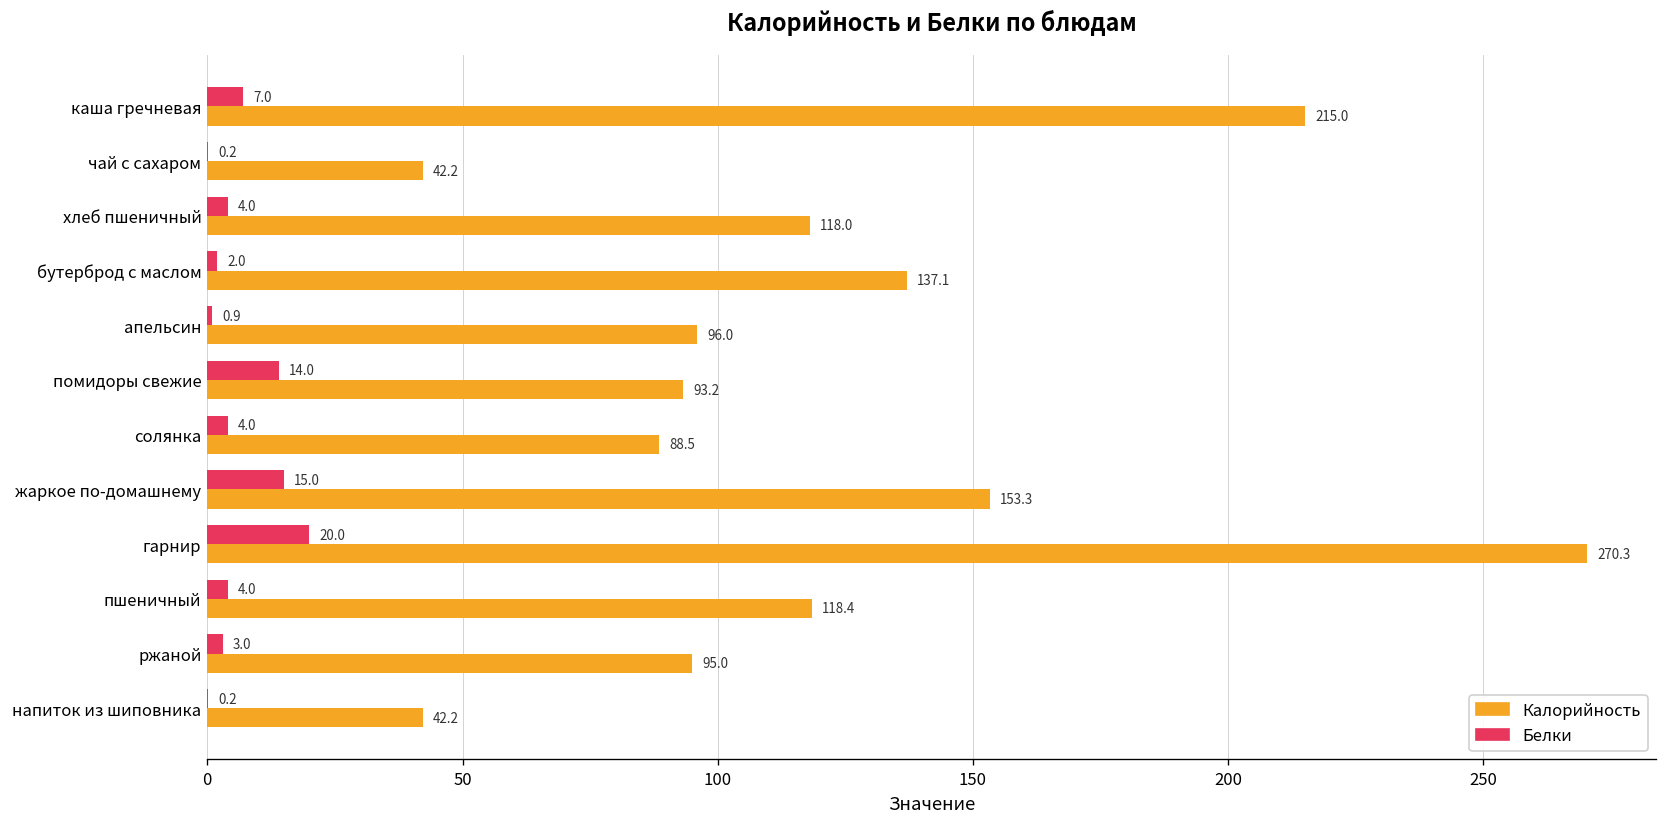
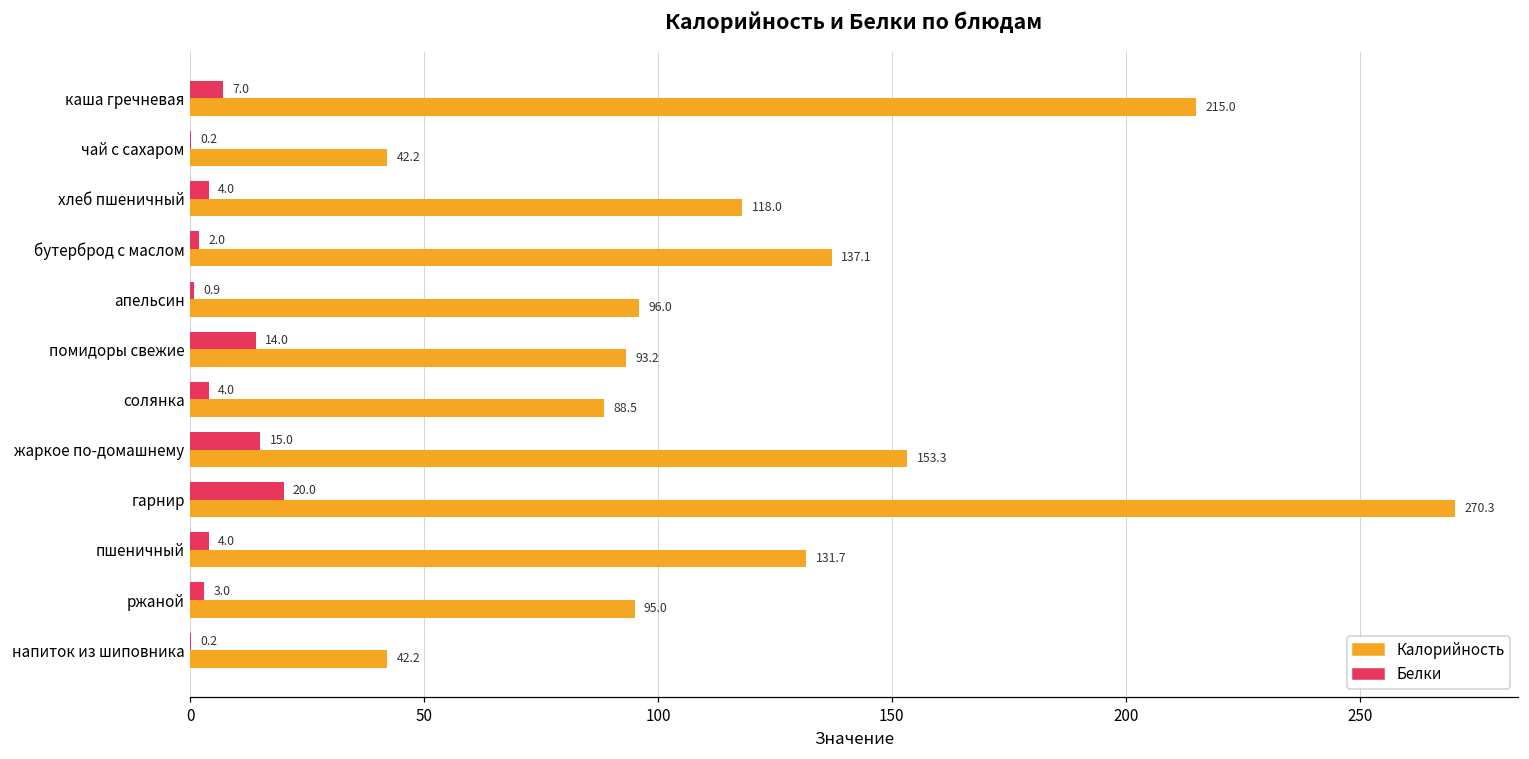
Калорийность, пшеничный: 118.4 -> 131.7
